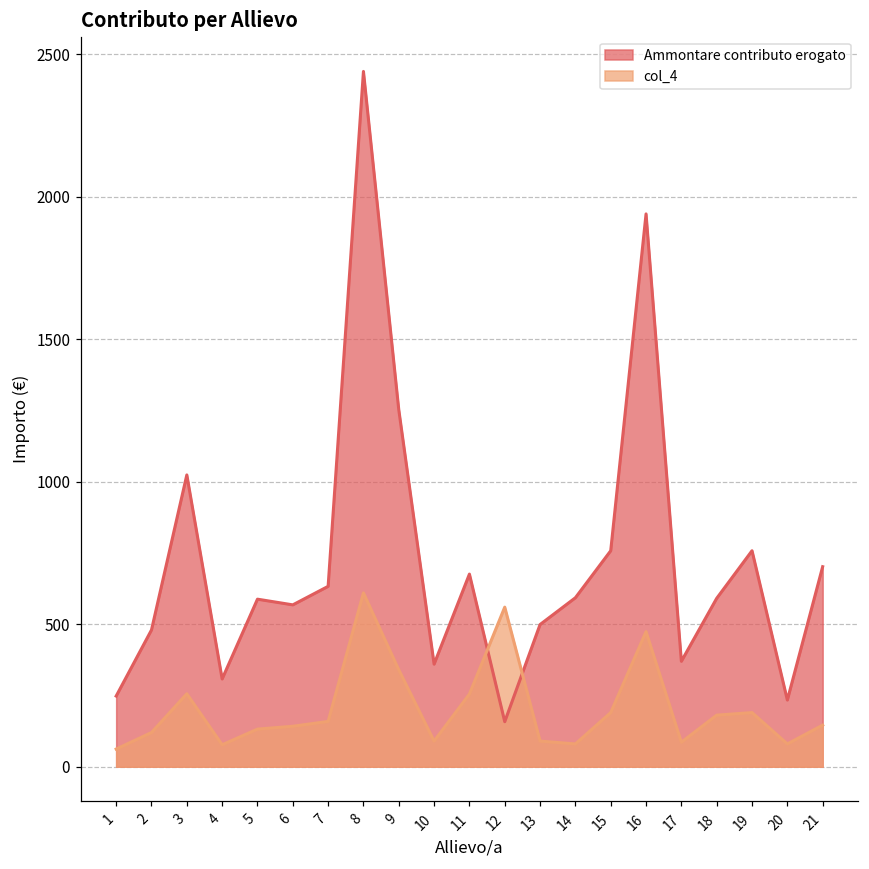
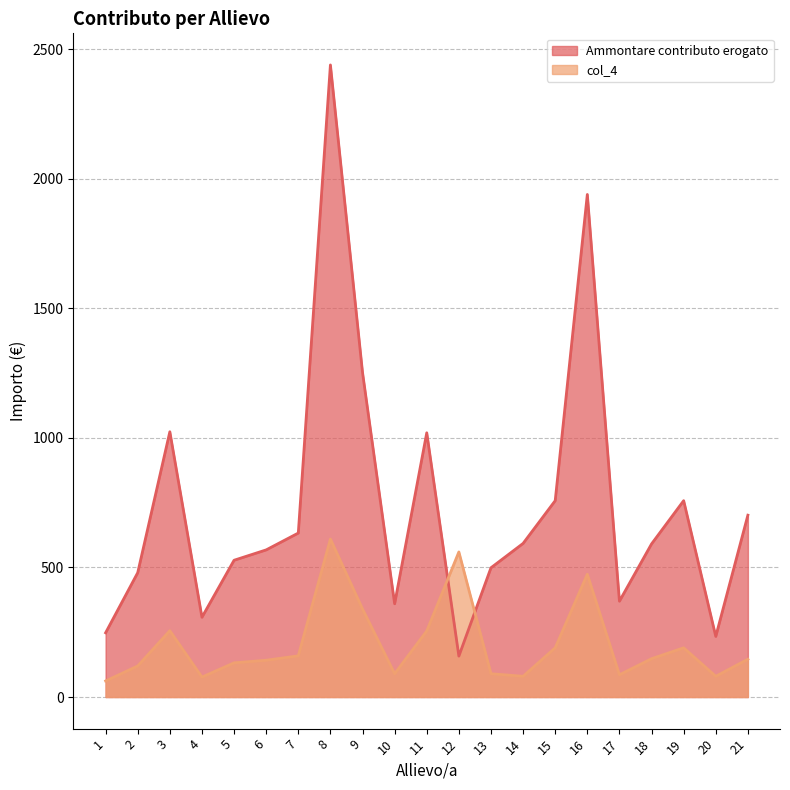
Ammontare contributo erogato, 5: 590 -> 530
Ammontare contributo erogato, 11: 680 -> 1020
col_4, 18: 180 -> 150
